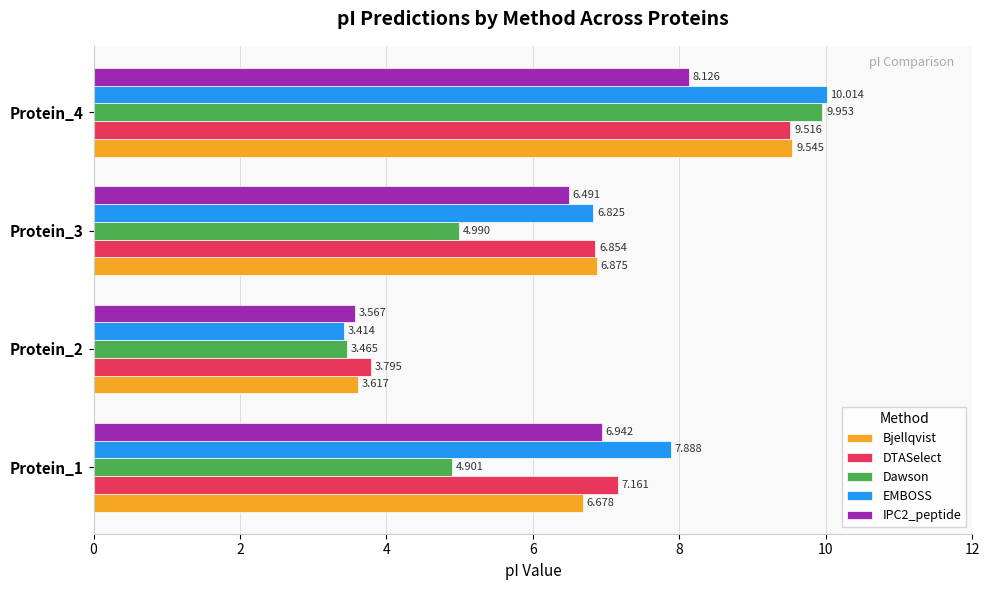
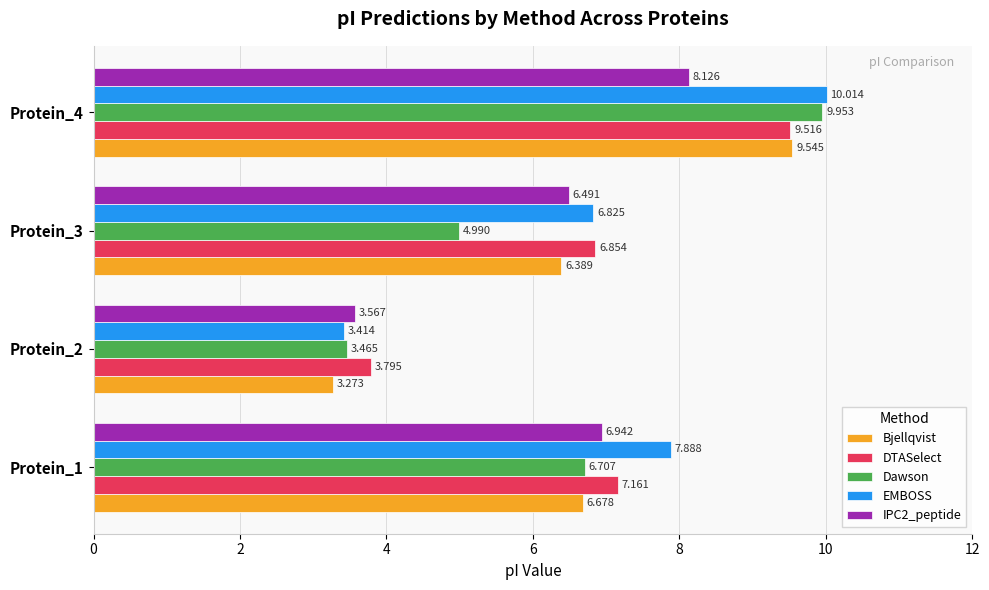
Bjellqvist, Protein_3: 6.875 -> 6.389
Bjellqvist, Protein_2: 3.617 -> 3.273
Dawson, Protein_1: 4.901 -> 6.707
